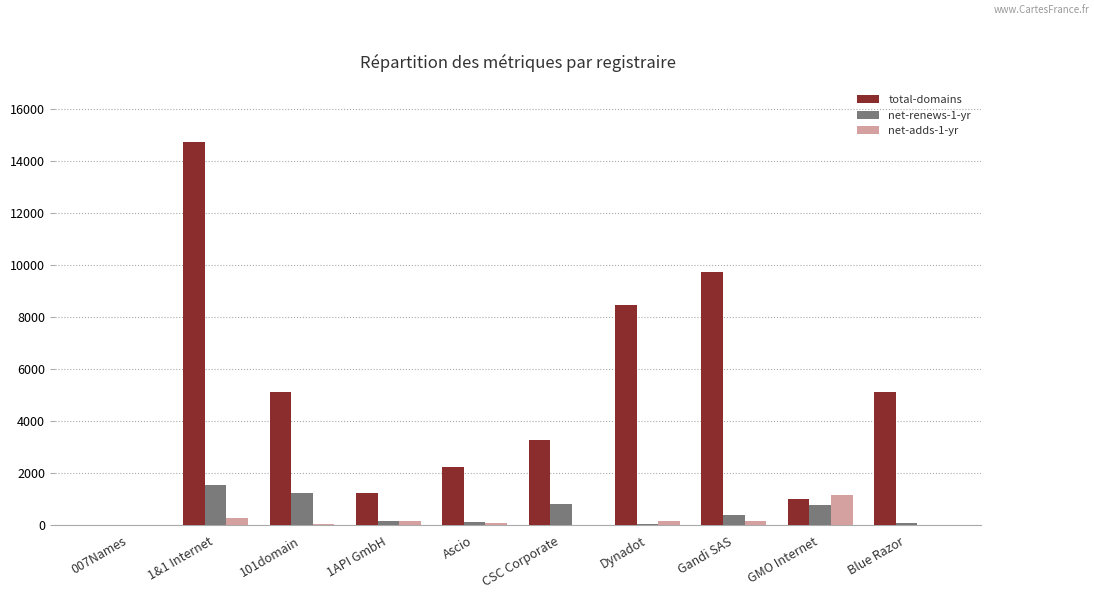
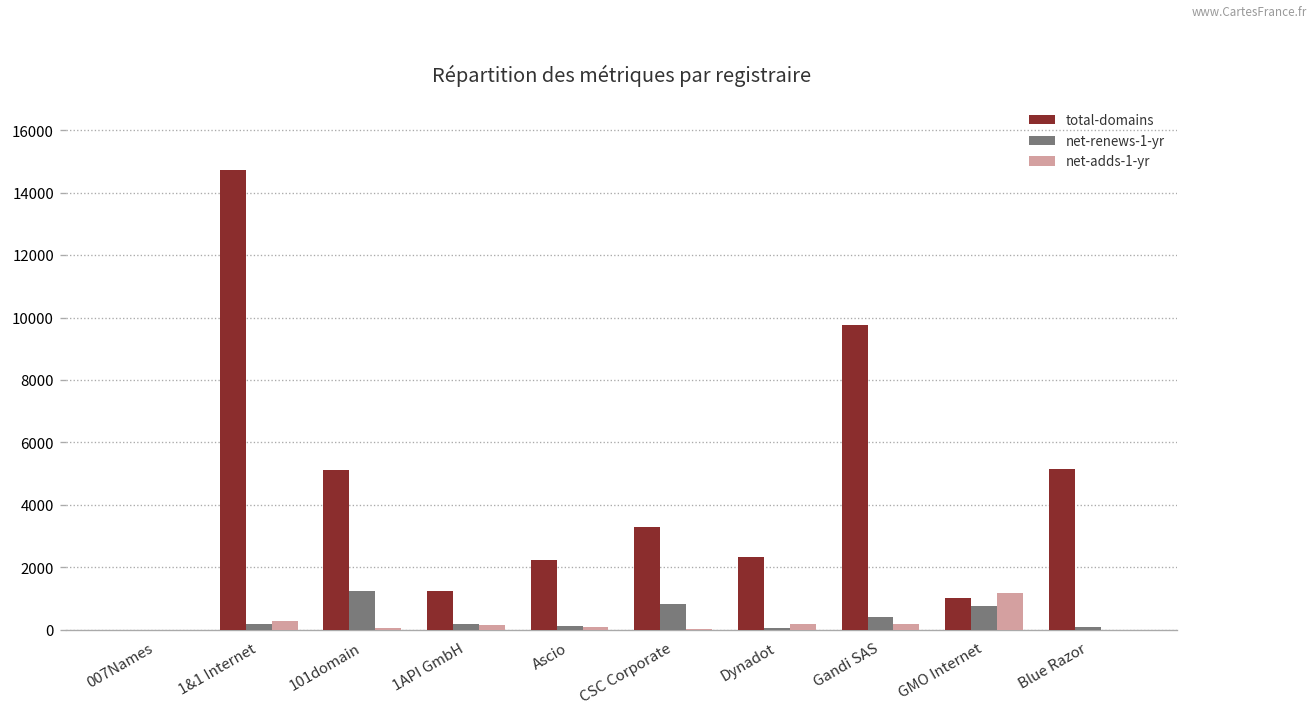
net-renews-1-yr, 1&1 Internet: 1500 -> 200
total-domains, Dynadot: 8500 -> 2300
